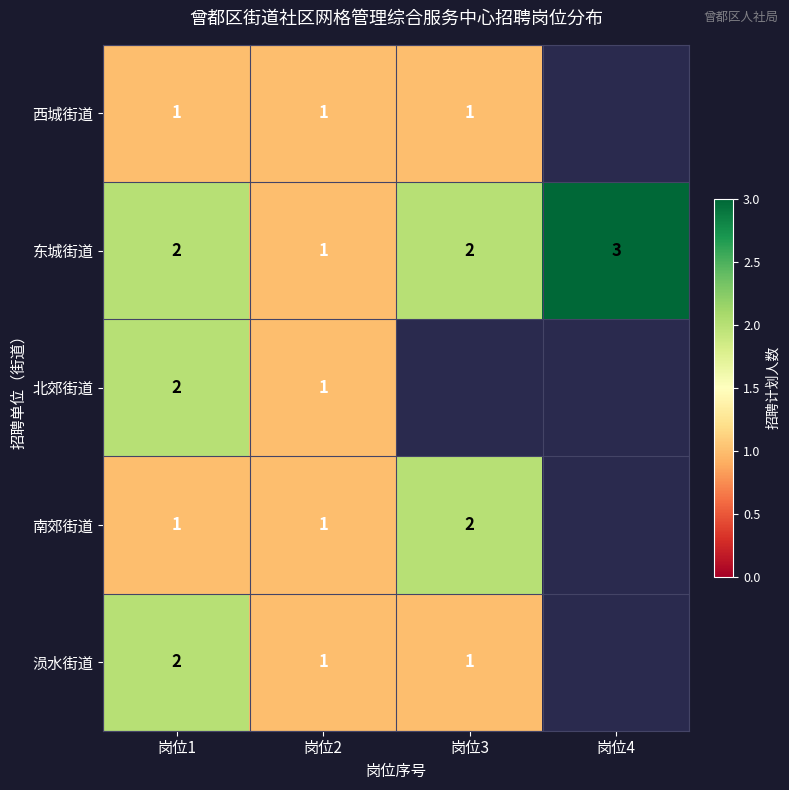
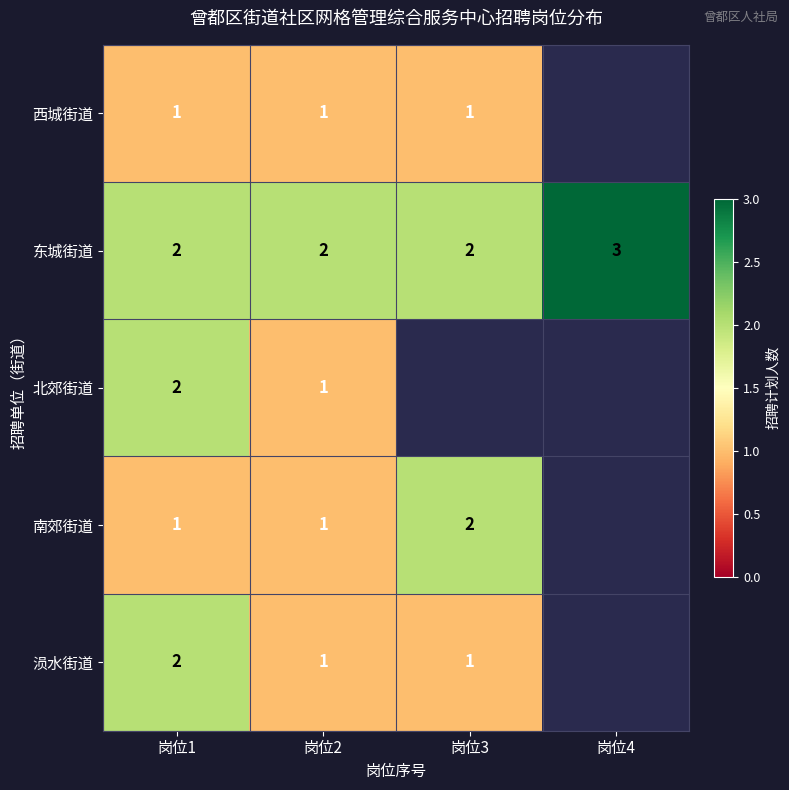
东城街道, 岗位2: 1 -> 2
